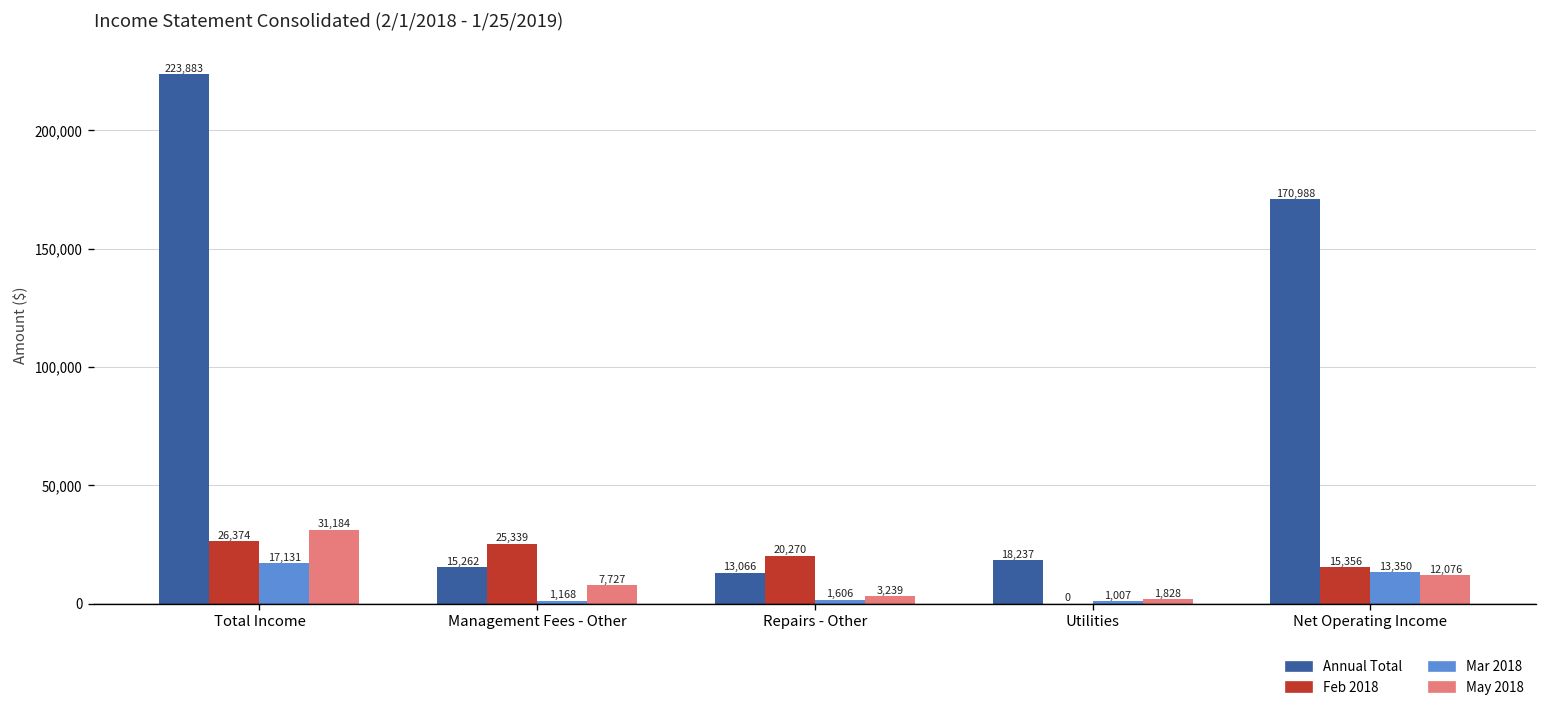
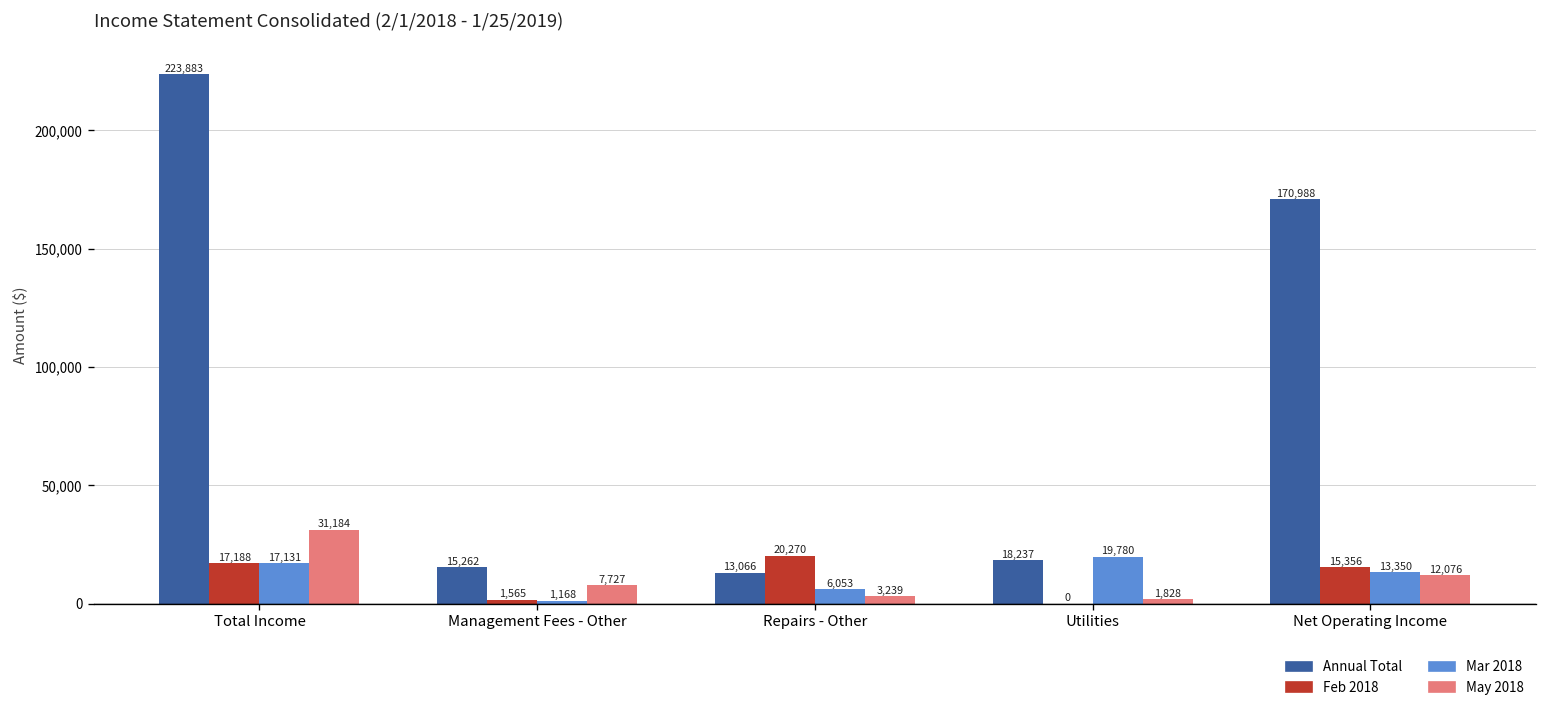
Feb 2018, Total Income: 26,374 -> 17,188
Feb 2018, Management Fees - Other: 25,339 -> 1,565
Mar 2018, Repairs - Other: 1,606 -> 6,053
Mar 2018, Utilities: 1,007 -> 19,780
